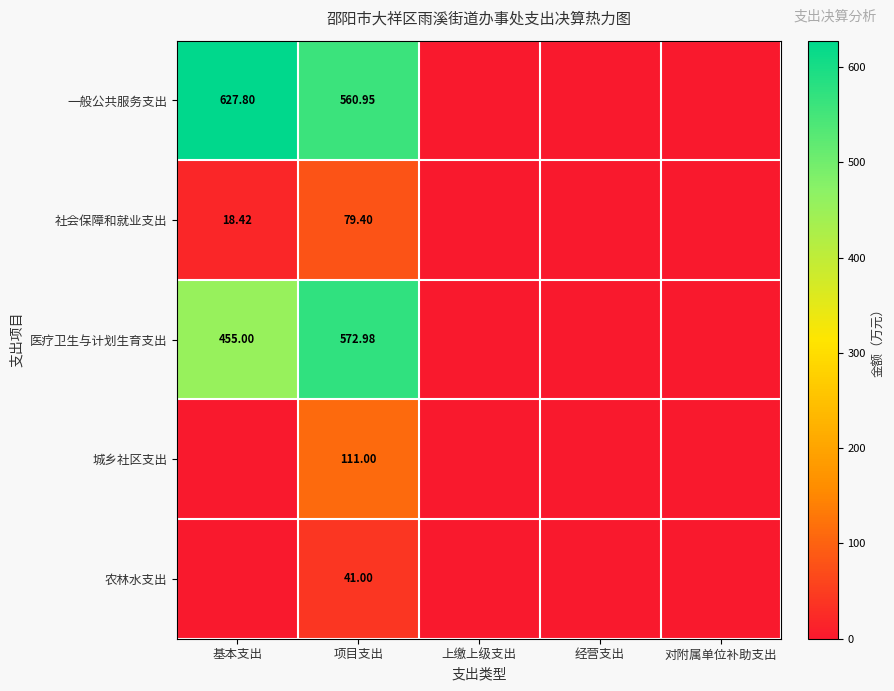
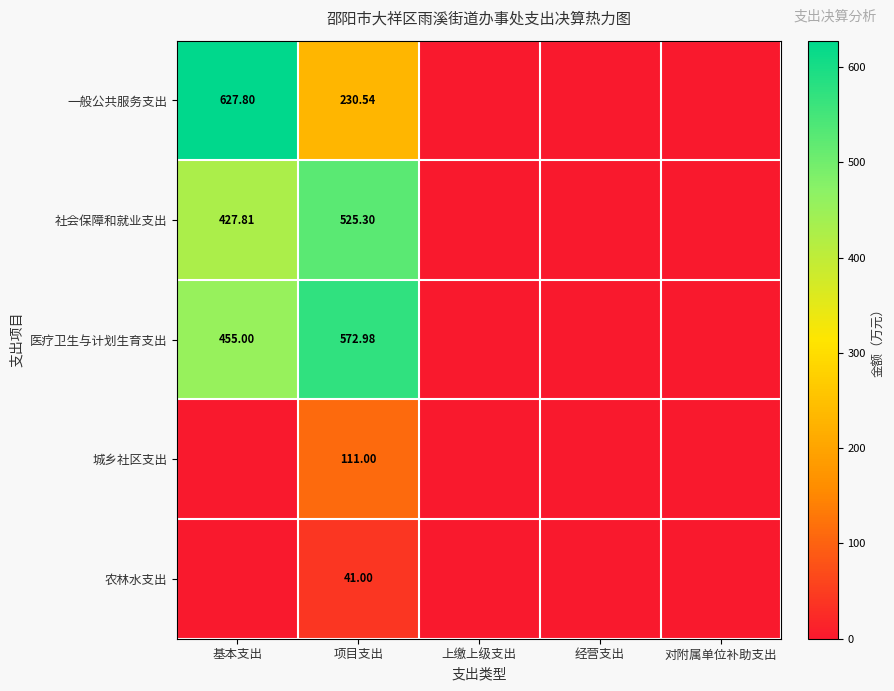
一般公共服务支出, 项目支出: 560.95 -> 230.54
社会保障和就业支出, 基本支出: 18.42 -> 427.81
社会保障和就业支出, 项目支出: 79.40 -> 525.30
